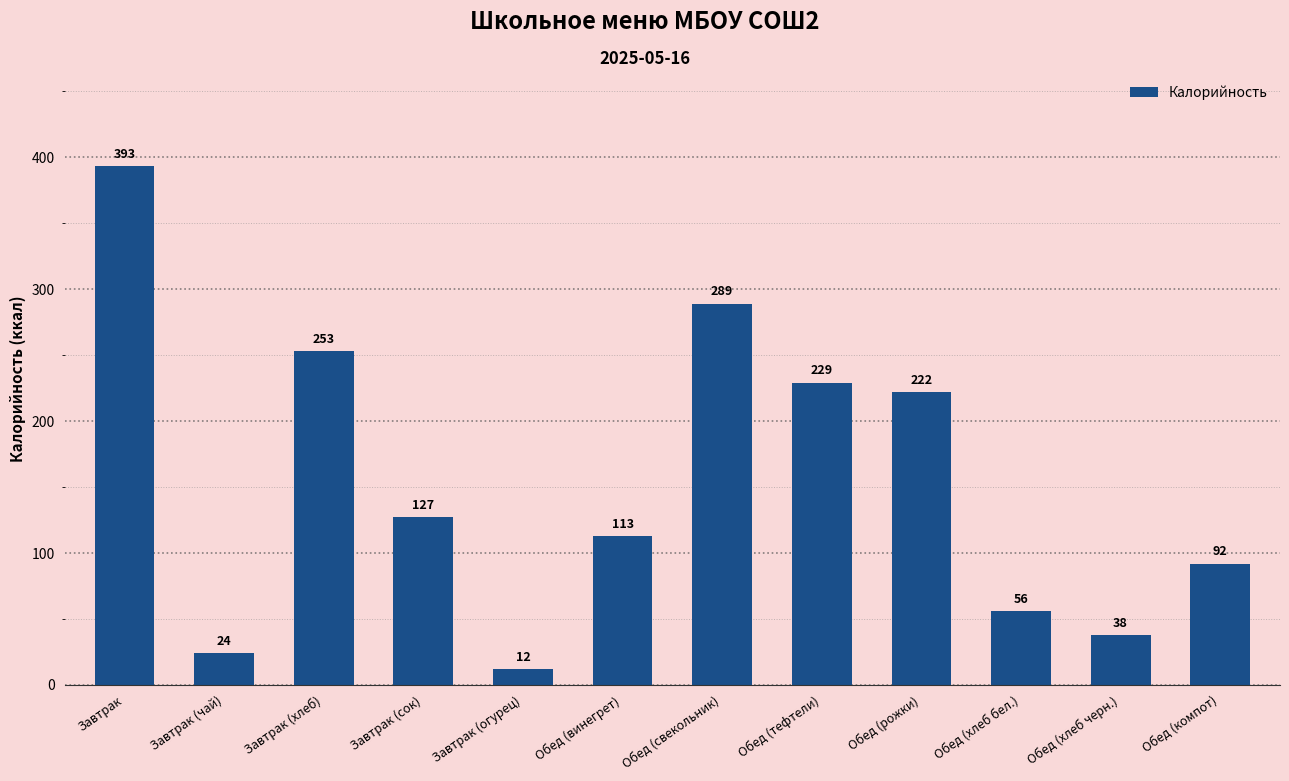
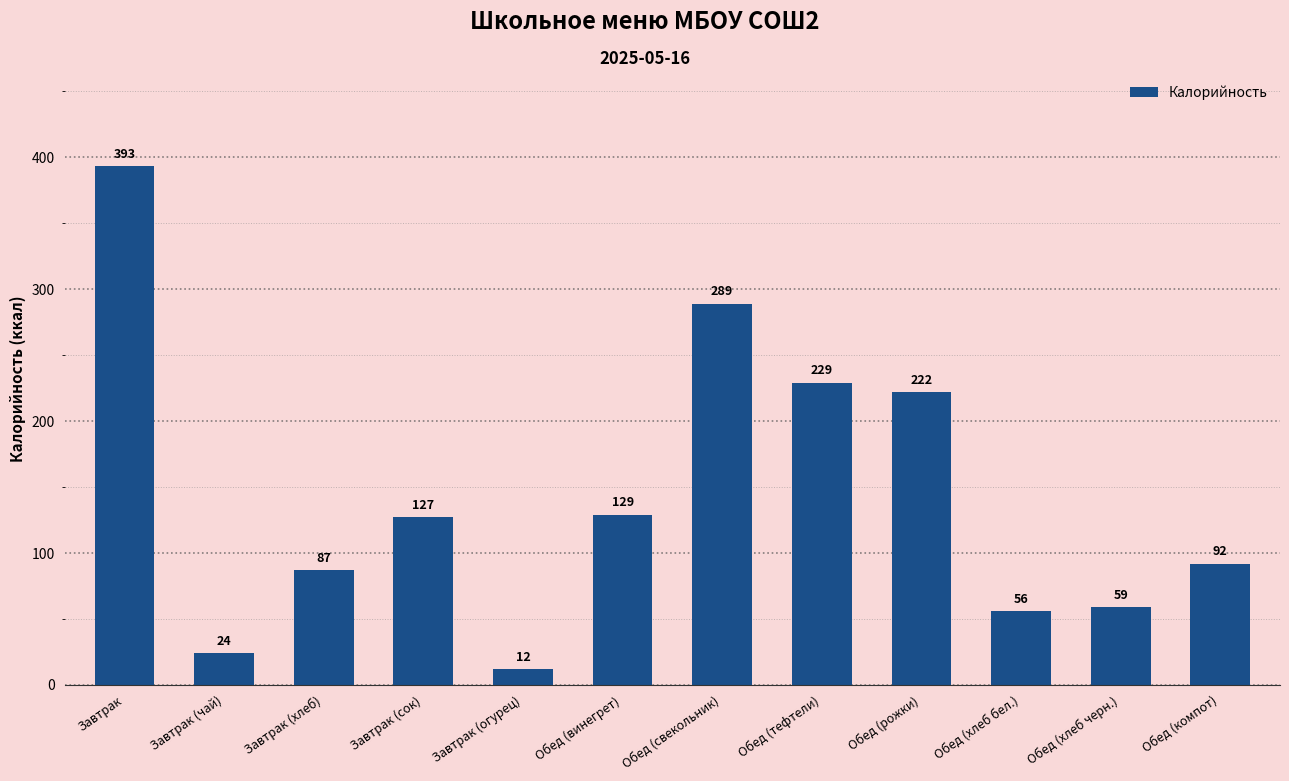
Завтрак (хлеб): 253 -> 87
Обед (винегрет): 113 -> 129
Обед (хлеб черн.): 38 -> 59
